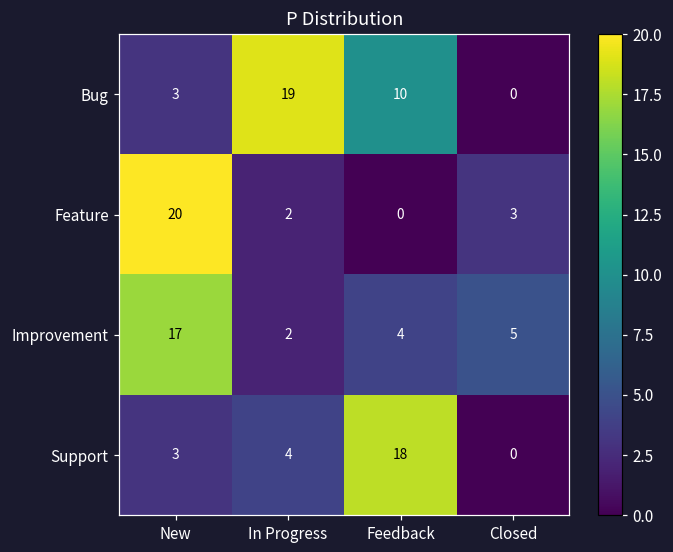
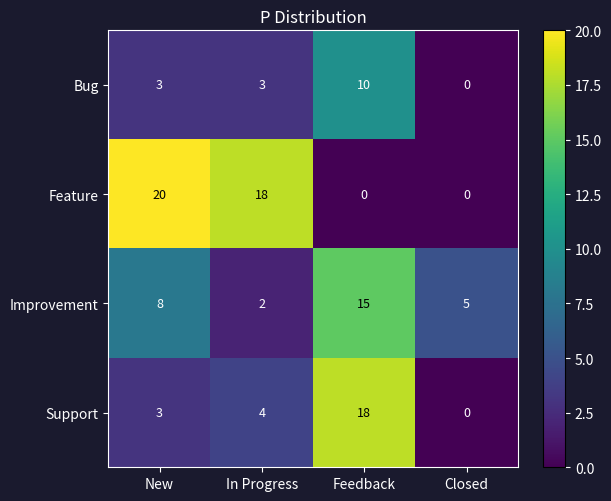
Bug, In Progress: 19 -> 3
Feature, In Progress: 2 -> 18
Feature, Closed: 3 -> 0
Improvement, New: 17 -> 8
Improvement, Feedback: 4 -> 15
